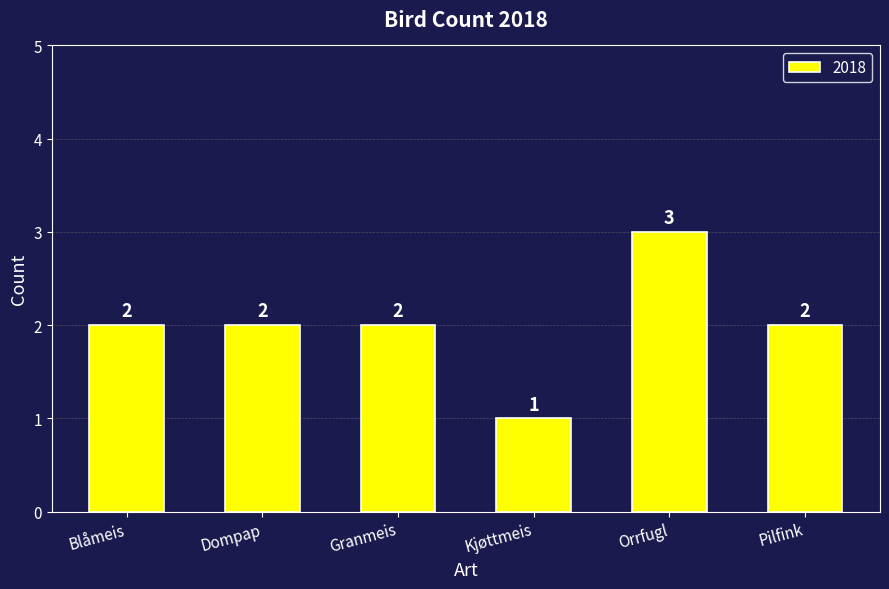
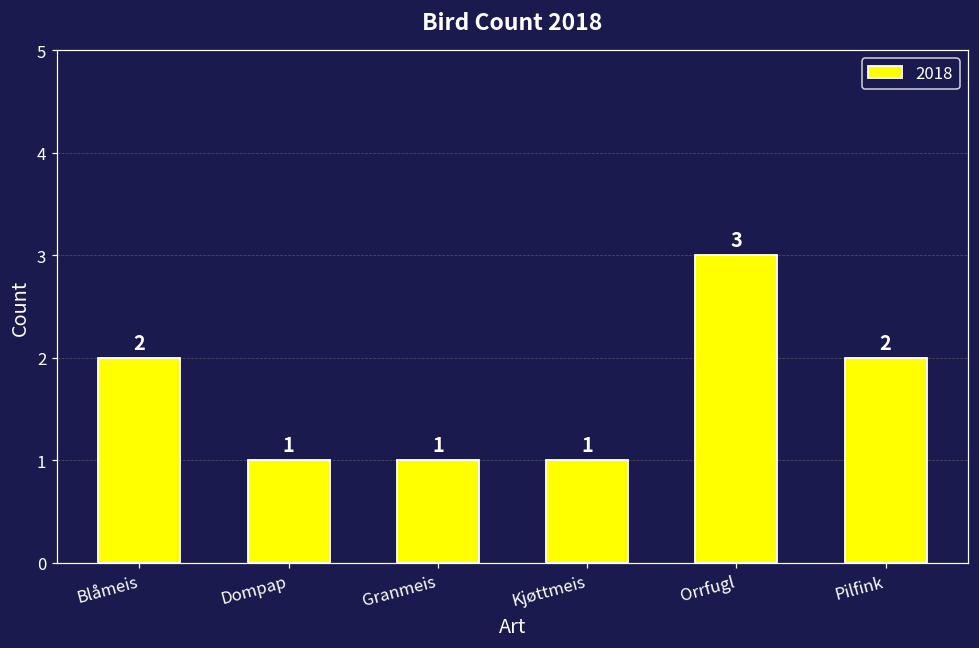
Dompap: 2 -> 1
Granmeis: 2 -> 1
